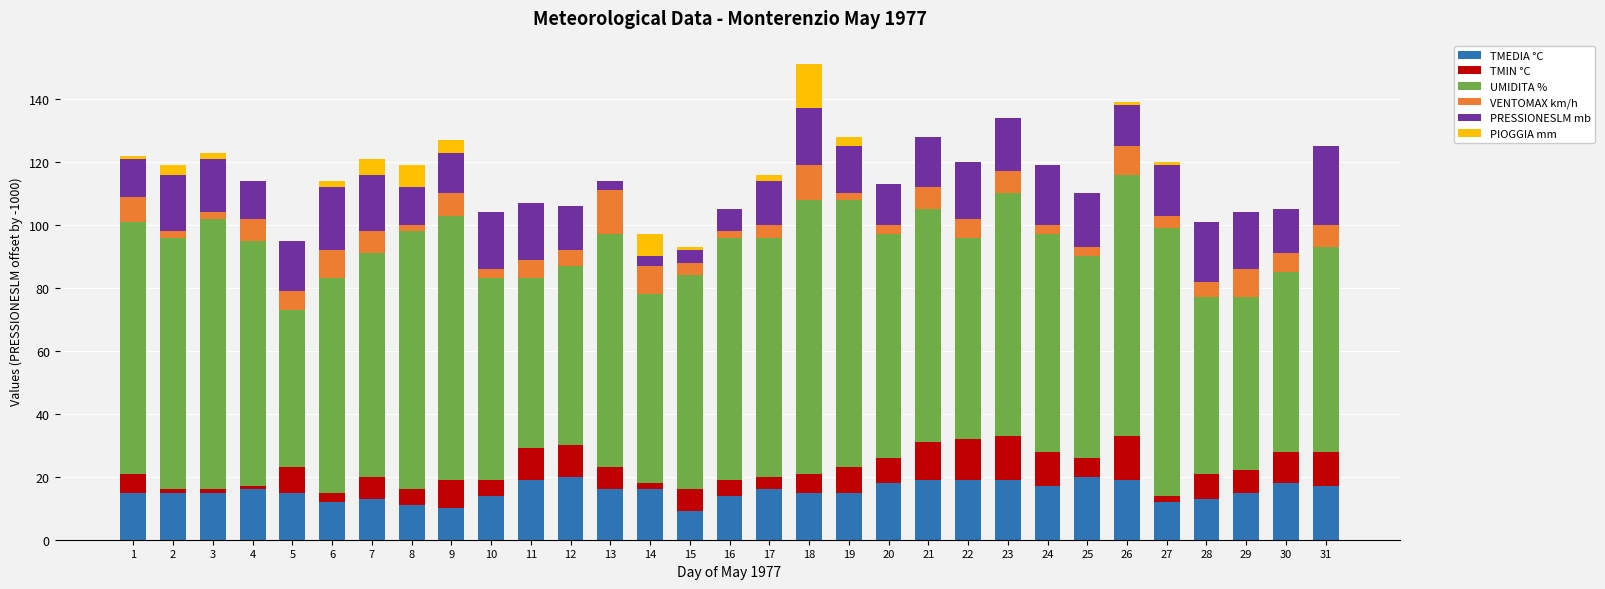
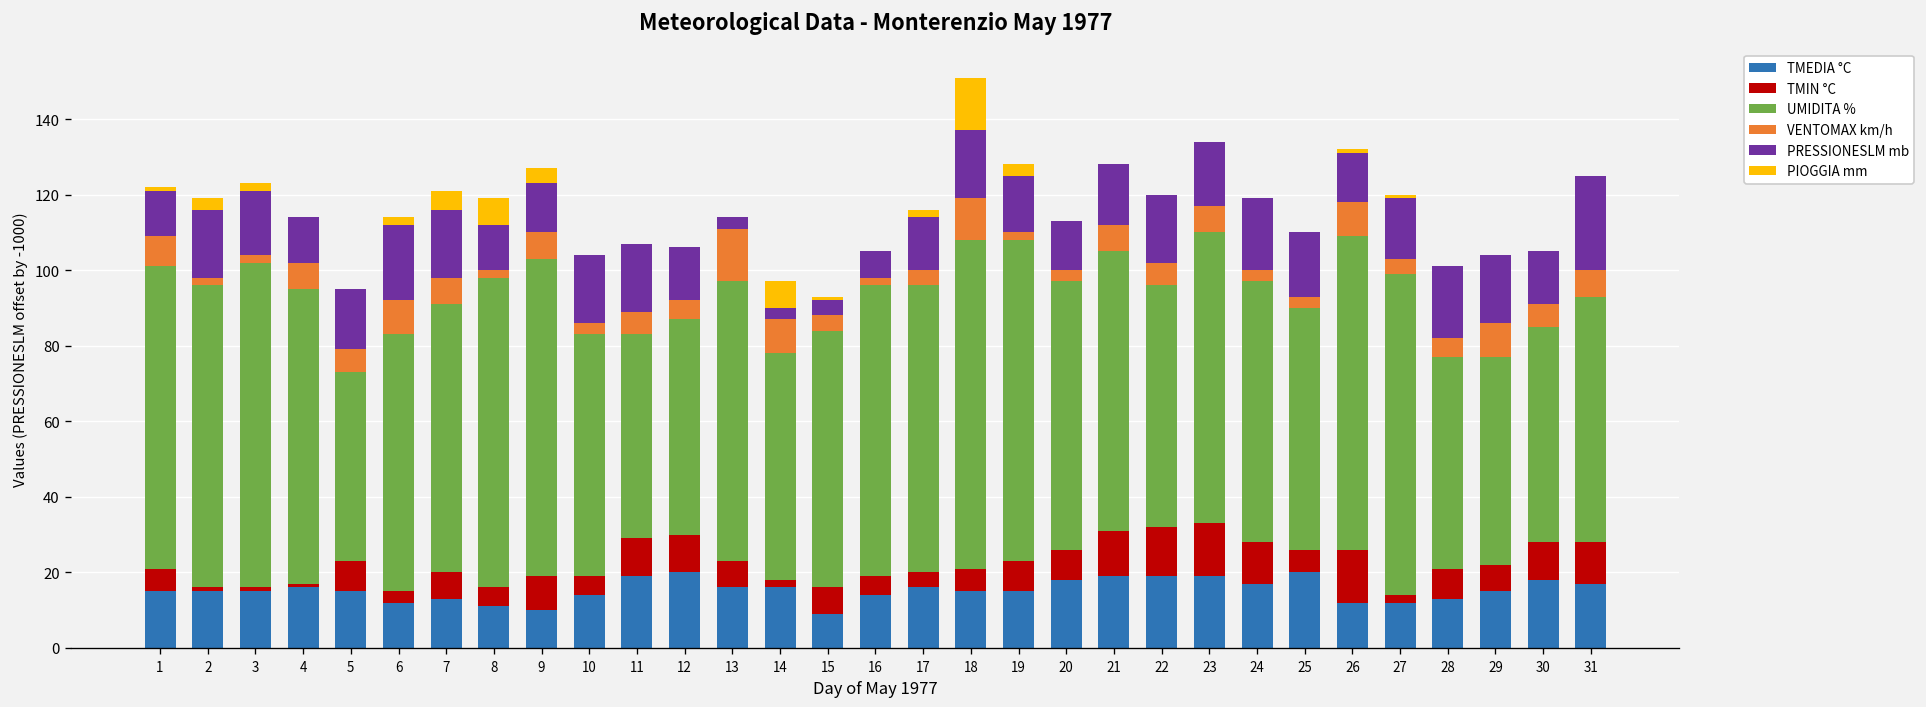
TMEDIA °C, 26: 19 -> 12
